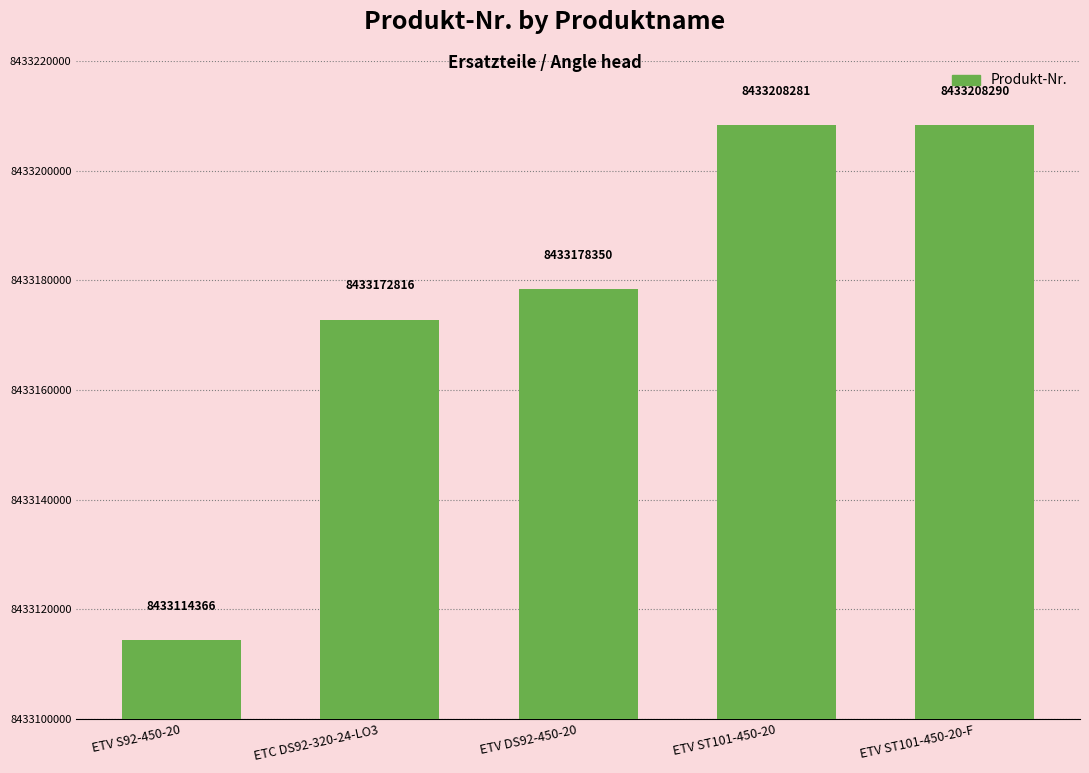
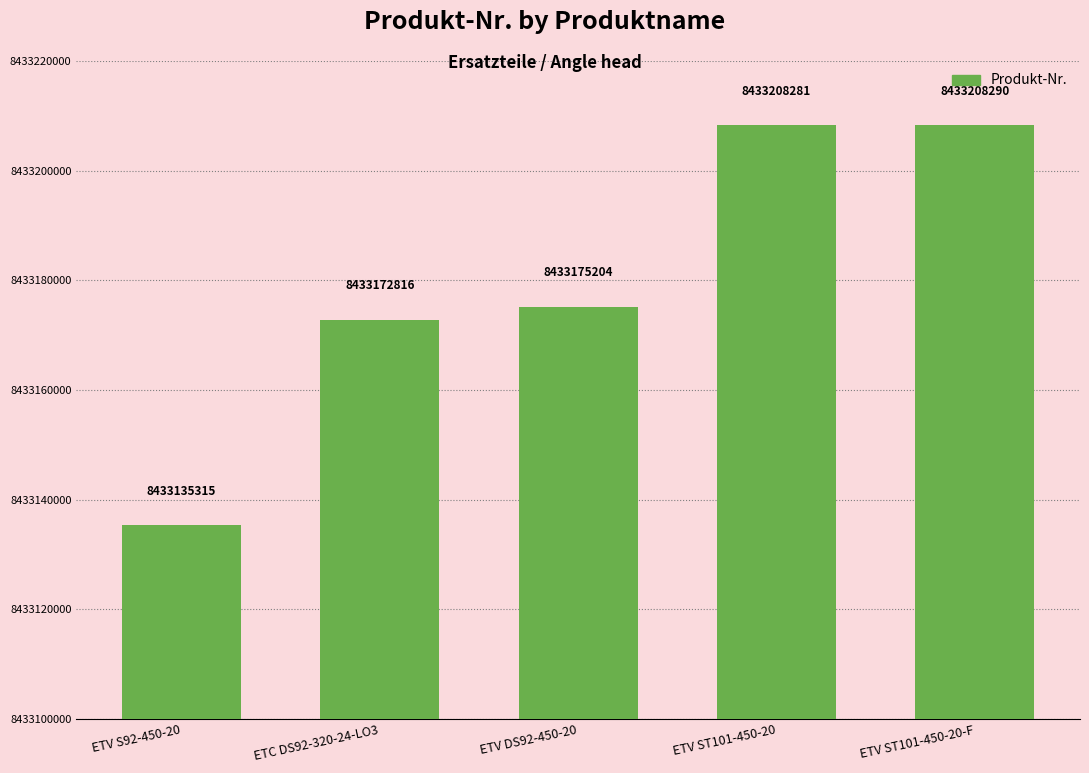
ETV S92-450-20: 8433114366 -> 8433135315
ETV DS92-450-20: 8433178350 -> 8433175204
